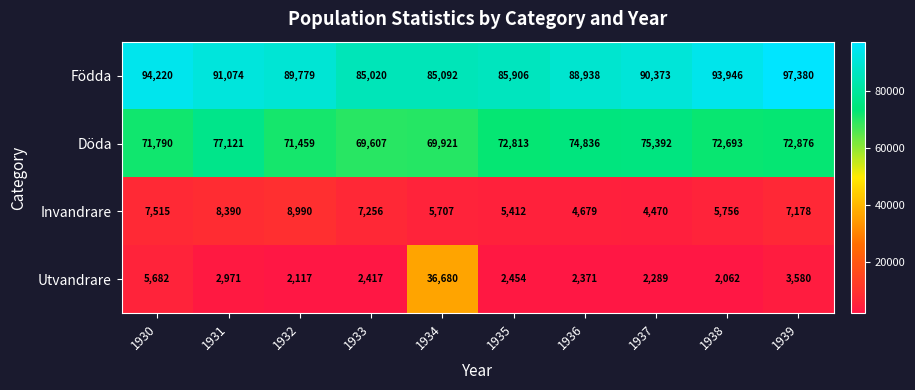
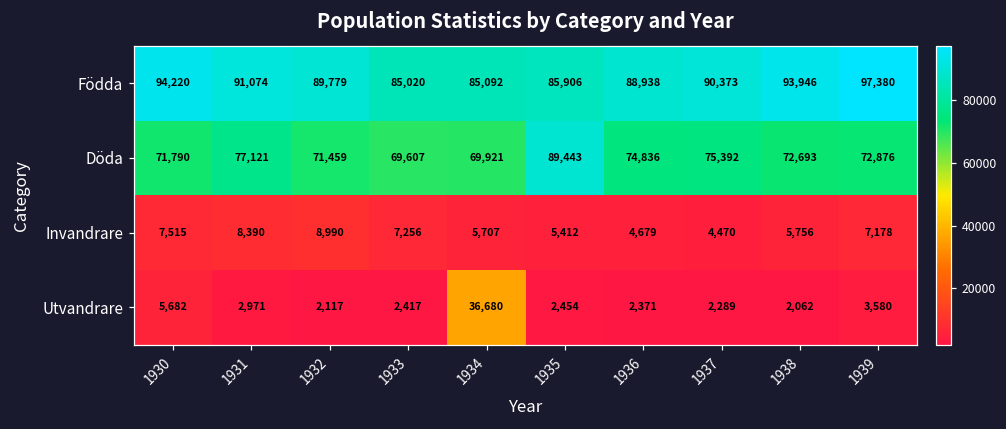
Döda, 1935: 72,813 -> 89,443
